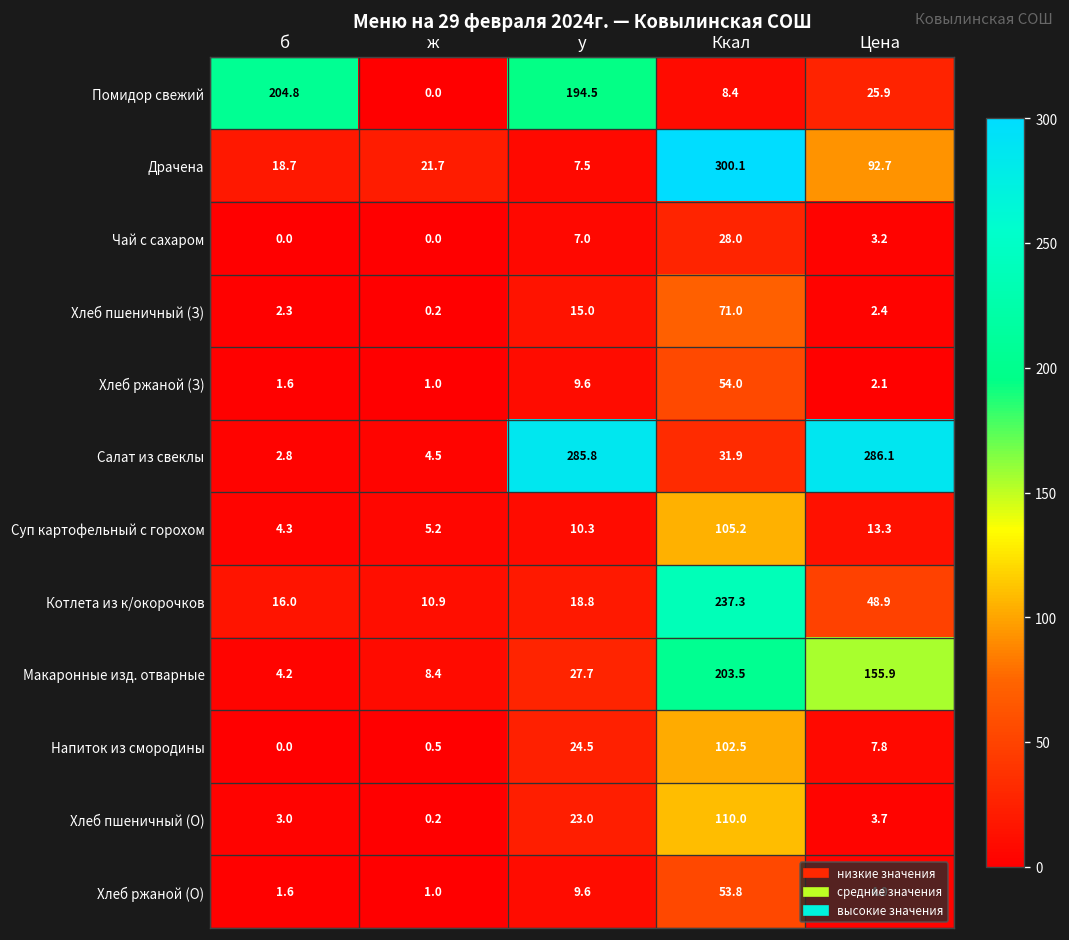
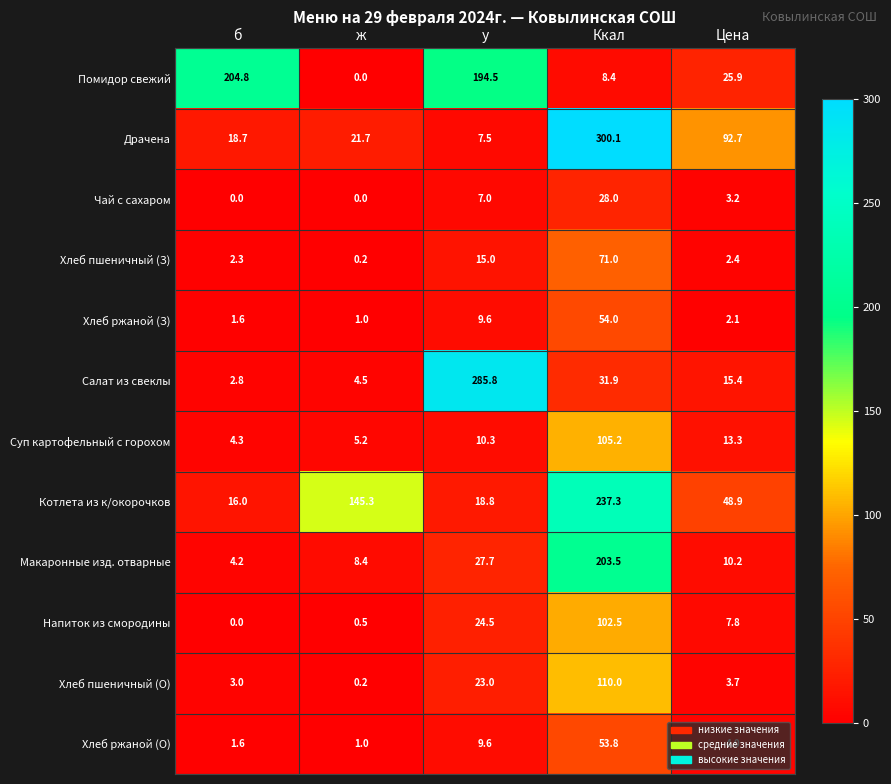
Салат из свеклы, Цена: 286.1 -> 15.4
Котлета из к/окорочков, ж: 10.9 -> 145.3
Макаронные изд. отварные, Цена: 155.9 -> 10.2
